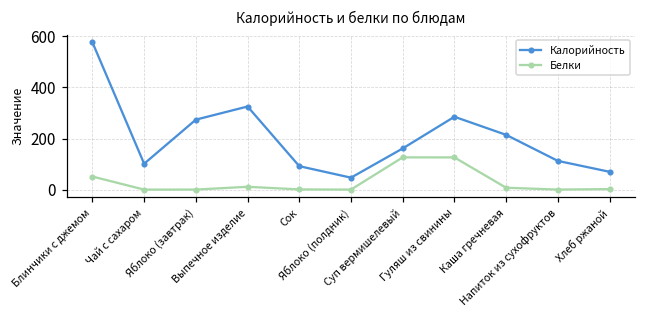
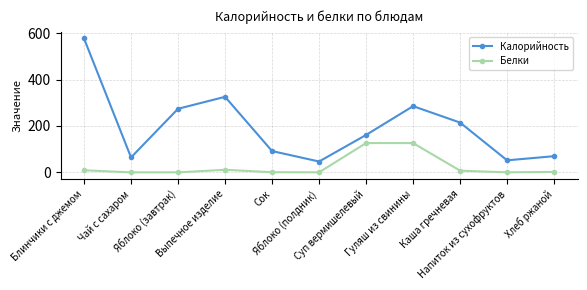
Белки, Блинчики с джемом: 50 -> 10
Калорийность, Чай с сахаром: 100 -> 60
Калорийность, Напиток из сухофруктов: 110 -> 50
